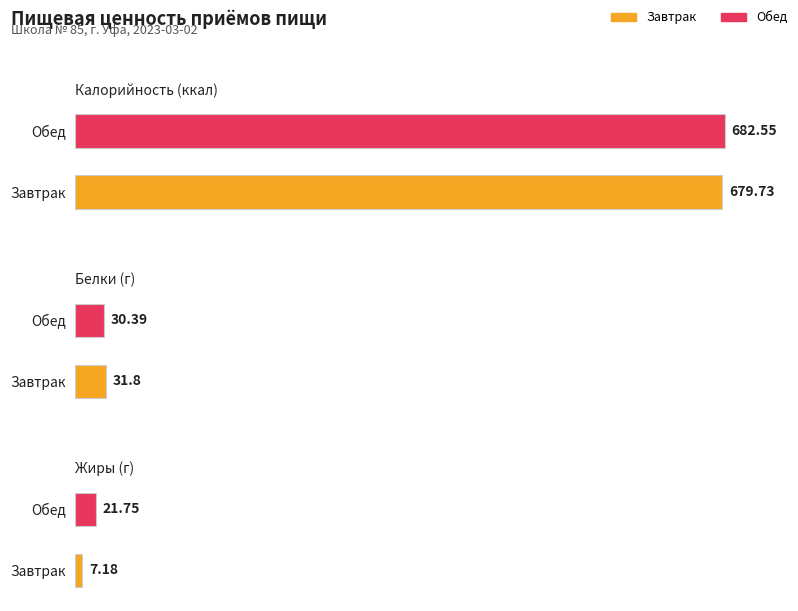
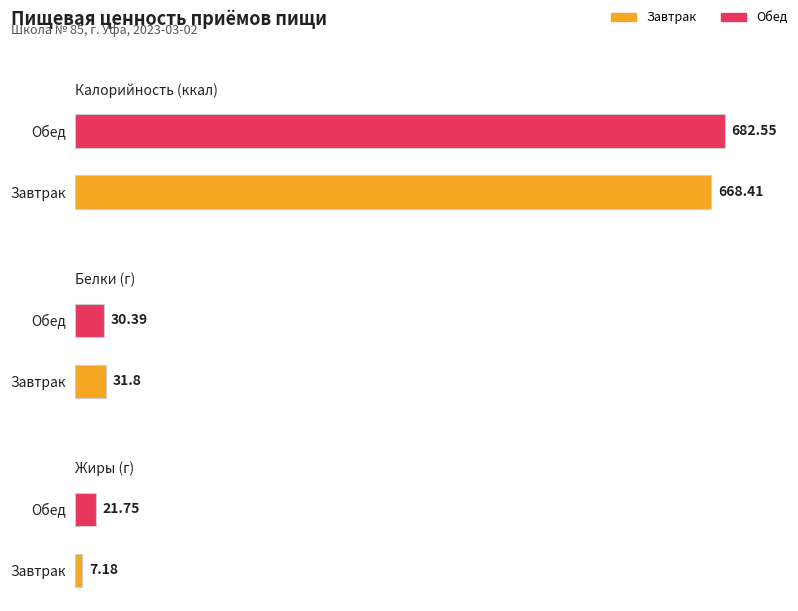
Калорийность (ккал), Завтрак: 679.73 -> 668.41
